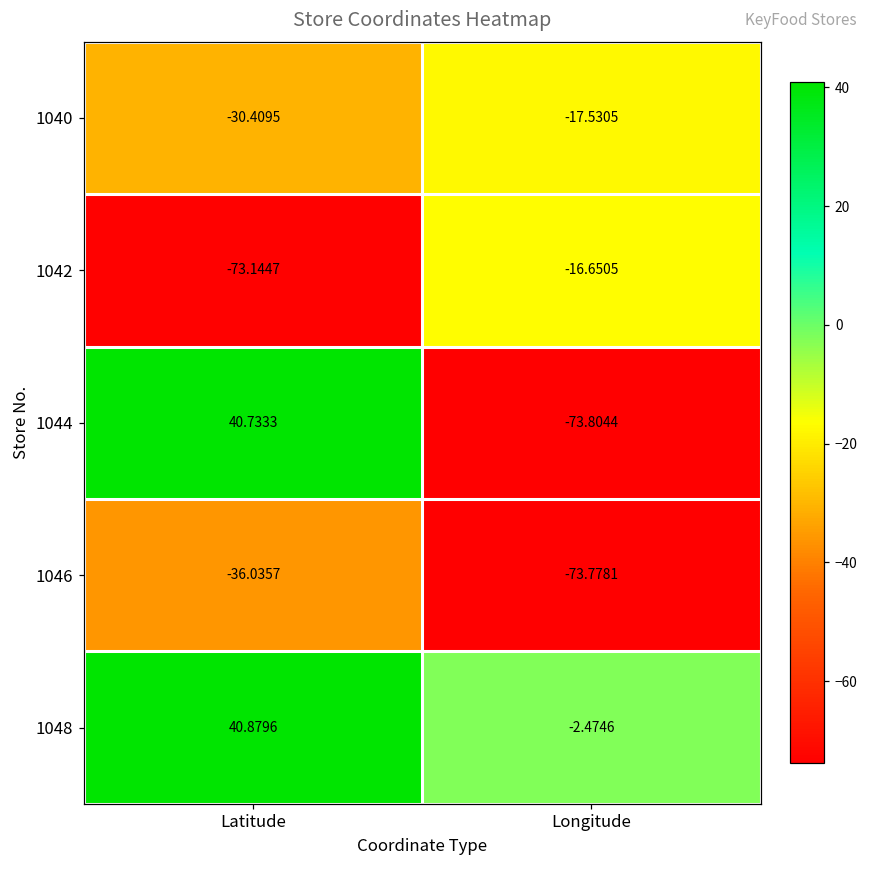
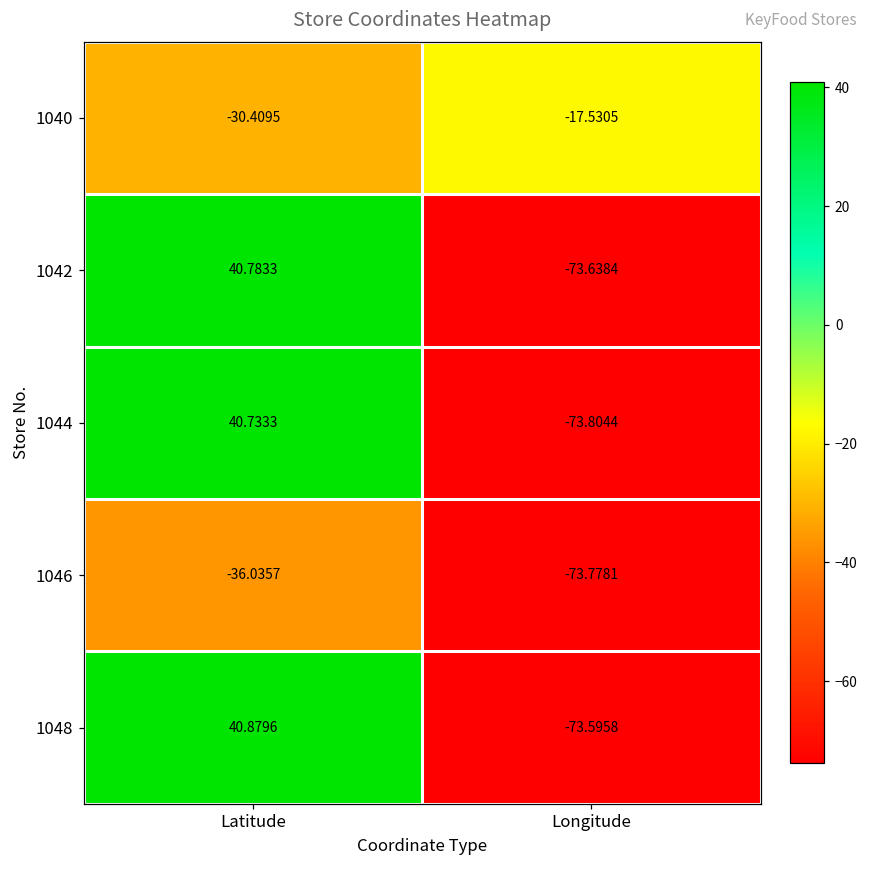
1042, Latitude: -73.1447 -> 40.7833
1042, Longitude: -16.6505 -> -73.6384
1048, Longitude: -2.4746 -> -73.5958
